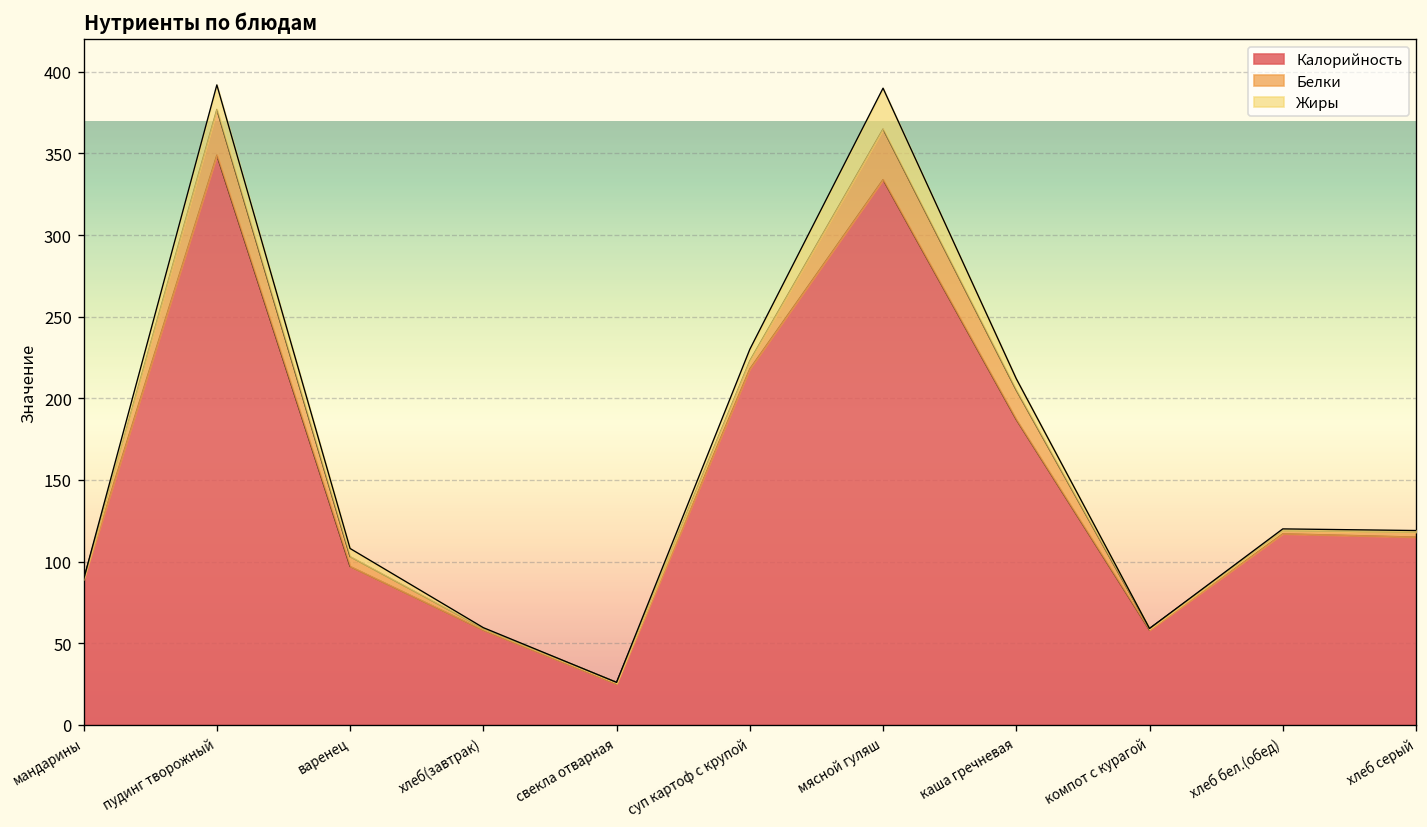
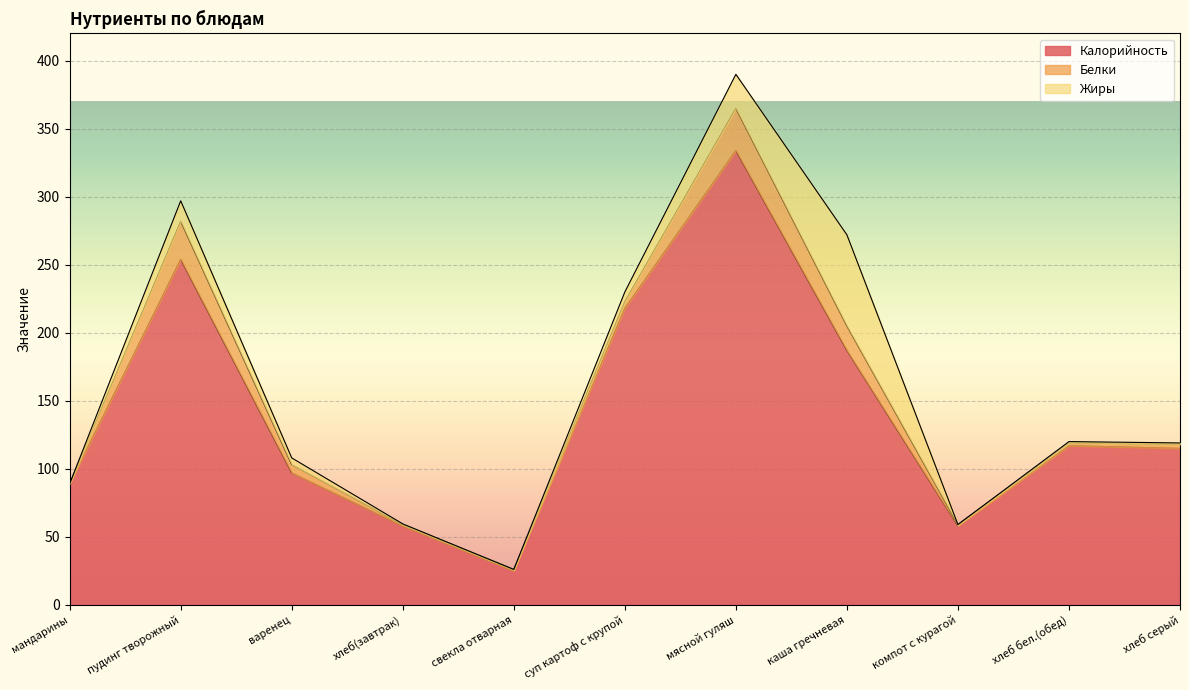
Калорийность, пудинг творожный: 349 -> 254
Жиры, каша гречневая: 7 -> 67
